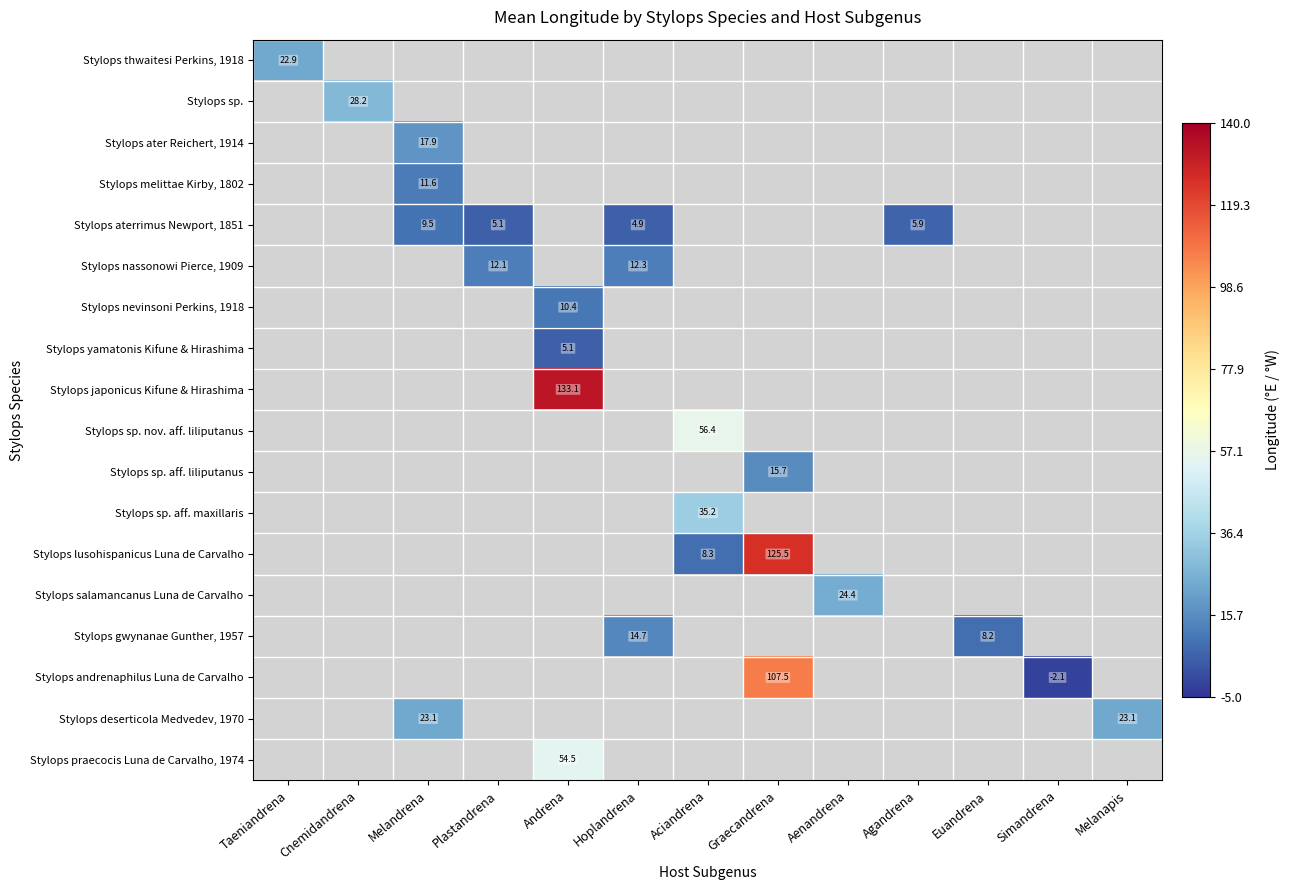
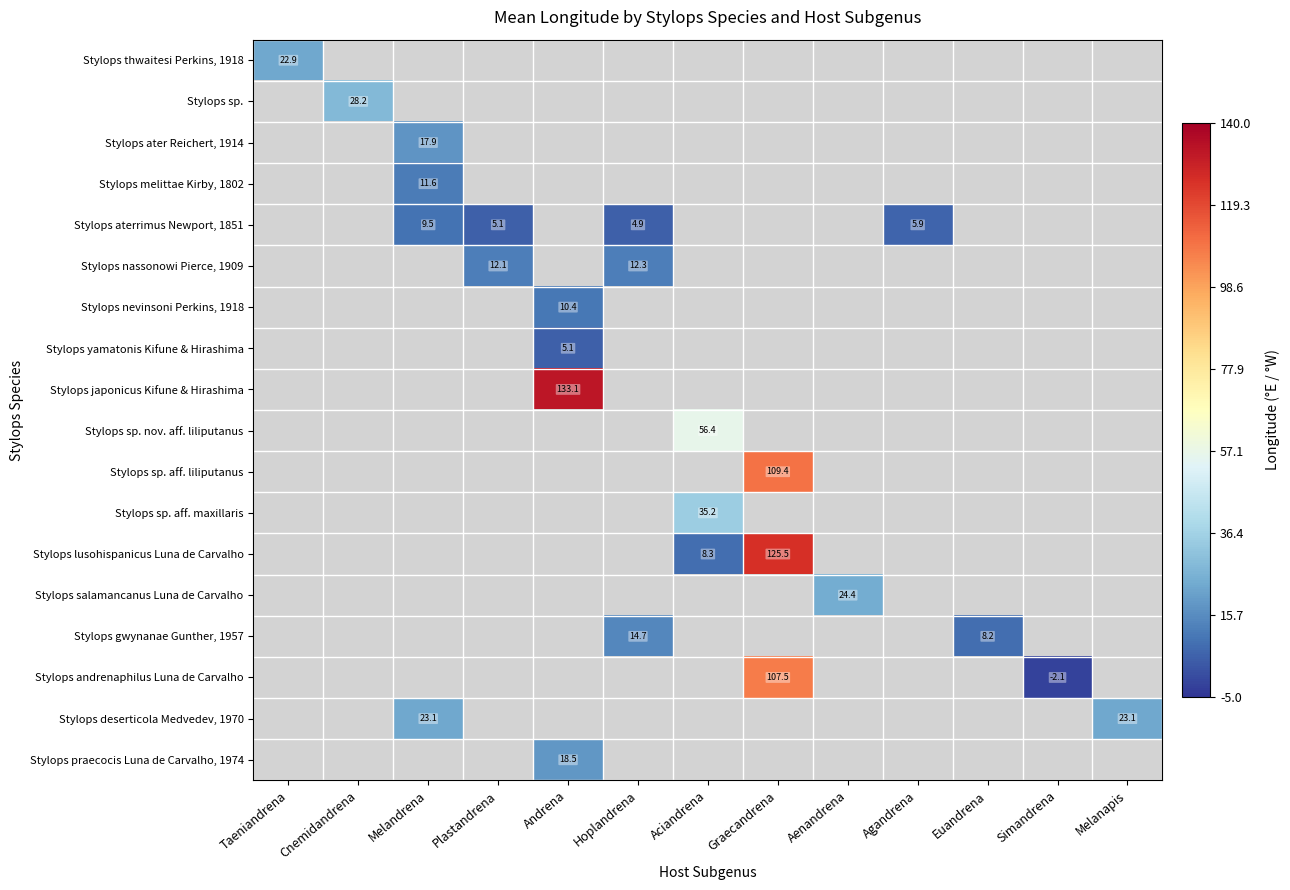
Stylops sp. aff. liliputanus, Graecandrena: 15.7 -> 109.4
Stylops praecocis Luna de Carvalho, 1974, Andrena: 54.5 -> 18.5
